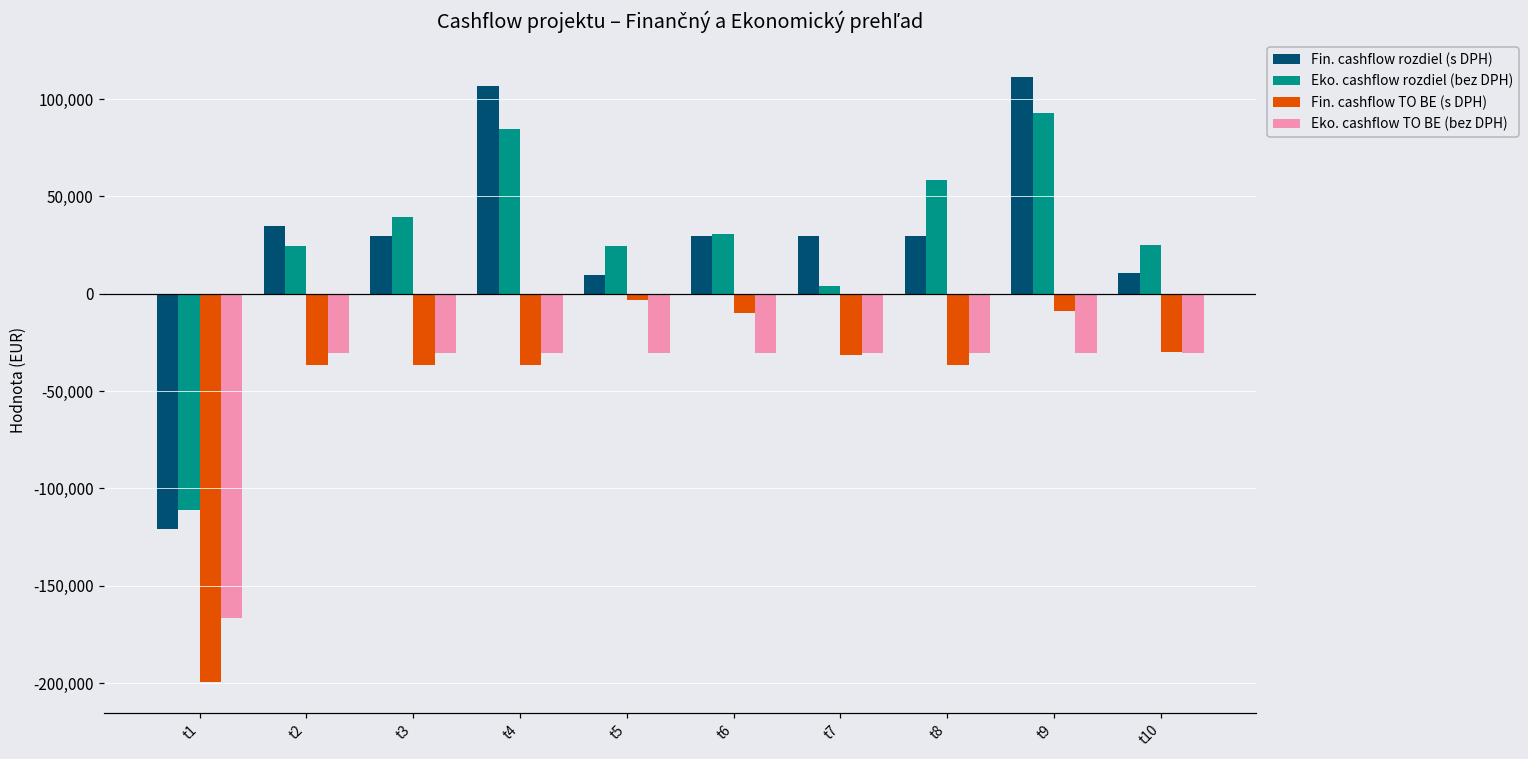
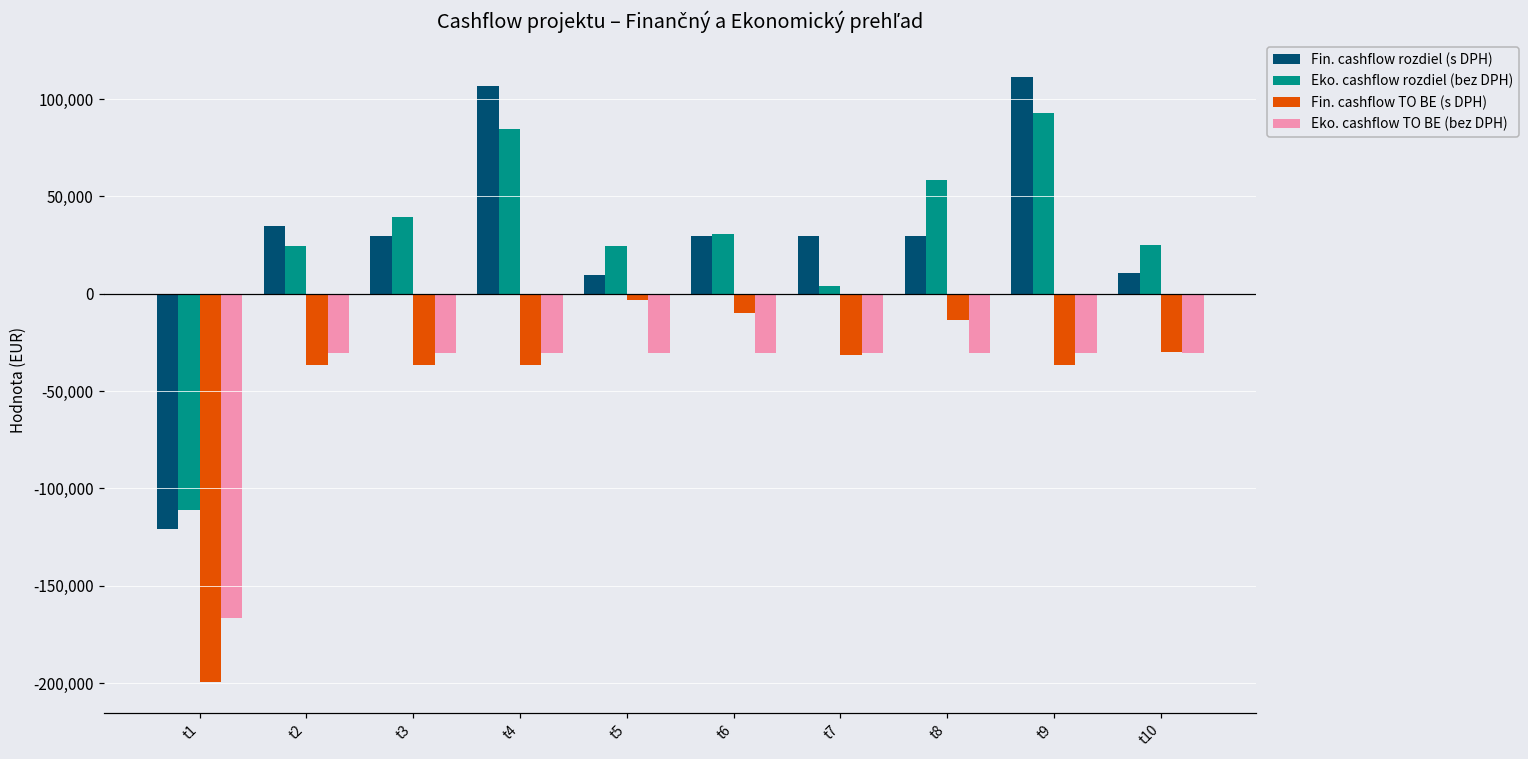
Fin. cashflow TO BE (s DPH), t8: -36,000 -> -14,000
Fin. cashflow TO BE (s DPH), t9: -9,000 -> -36,000
